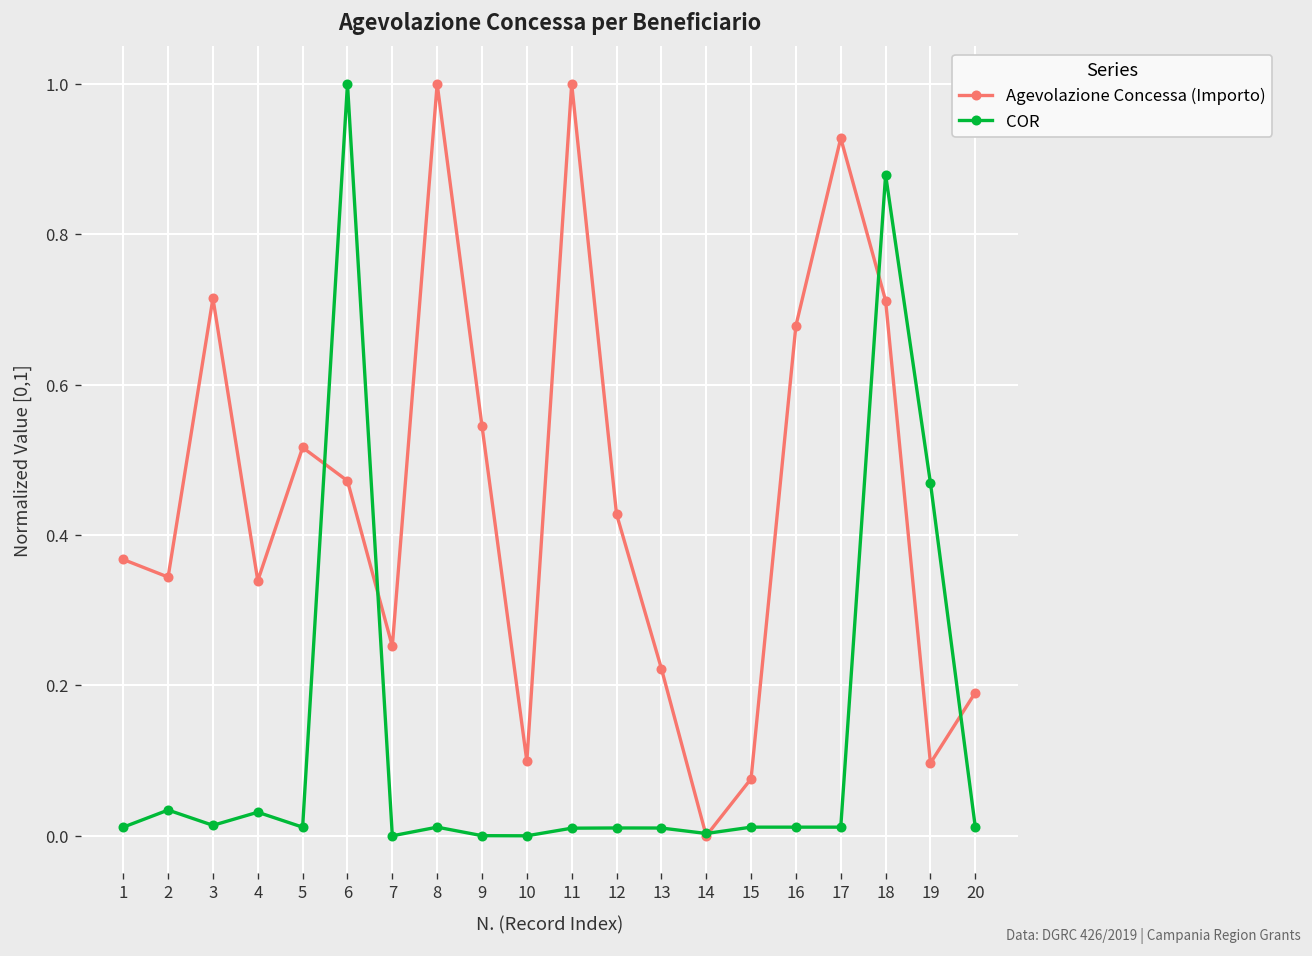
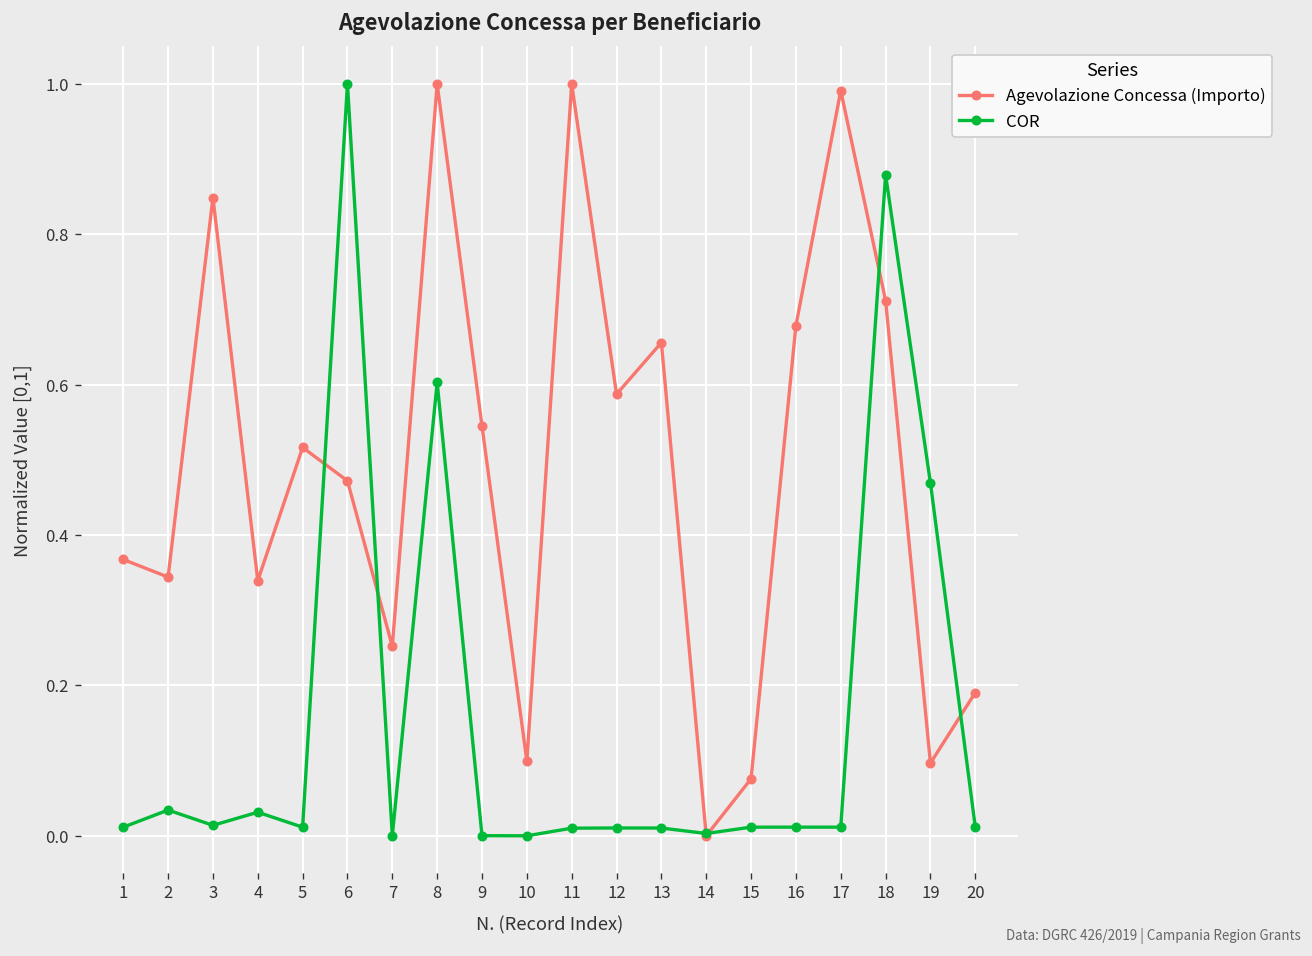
Agevolazione Concessa (Importo), 3: 0.71 -> 0.85
COR, 8: 0.01 -> 0.60
Agevolazione Concessa (Importo), 12: 0.43 -> 0.59
Agevolazione Concessa (Importo), 13: 0.22 -> 0.66
Agevolazione Concessa (Importo), 17: 0.93 -> 0.99
